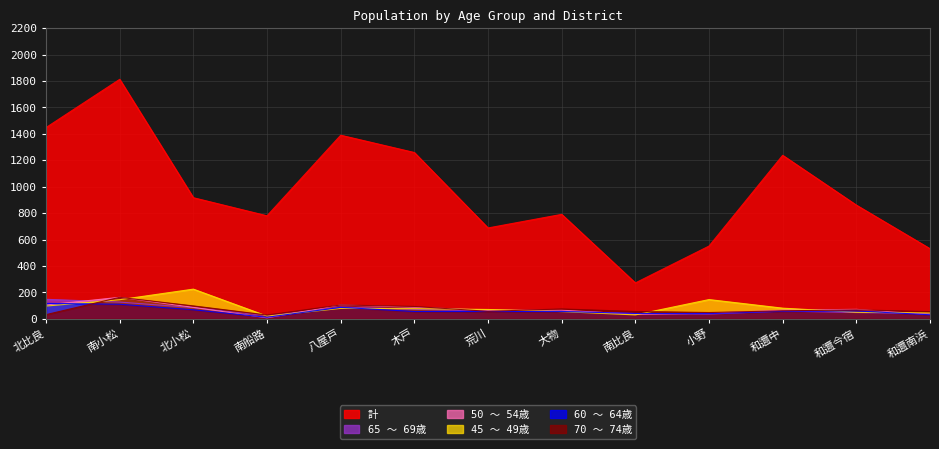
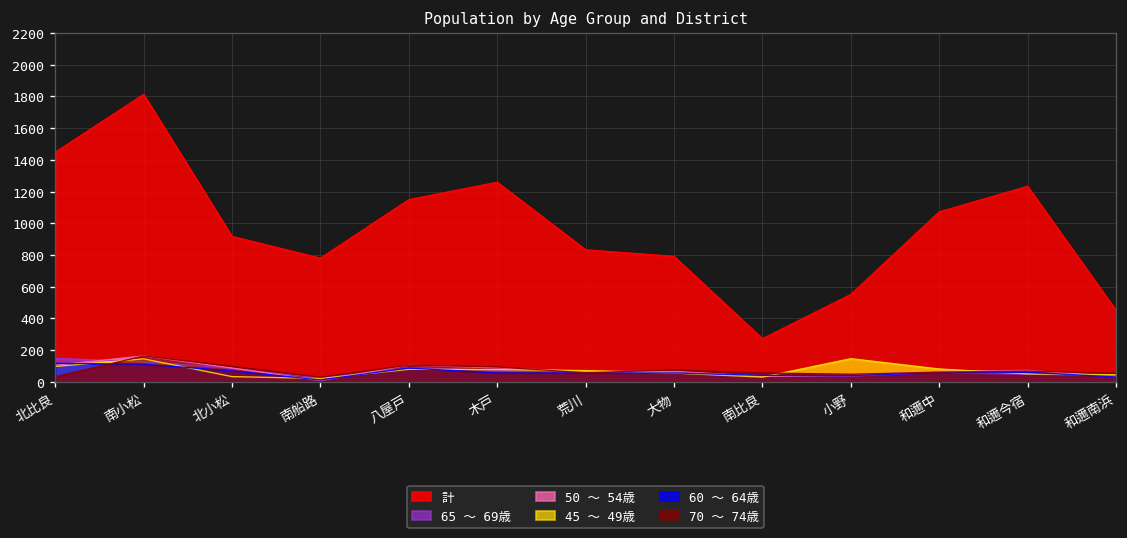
45 ～ 49歳, 北小松: 230 -> 30
計, 八屋戸: 1390 -> 1150
計, 荒川: 690 -> 830
計, 和邇中: 1240 -> 1070
計, 和邇今宿: 860 -> 1230
計, 和邇南浜: 530 -> 450
